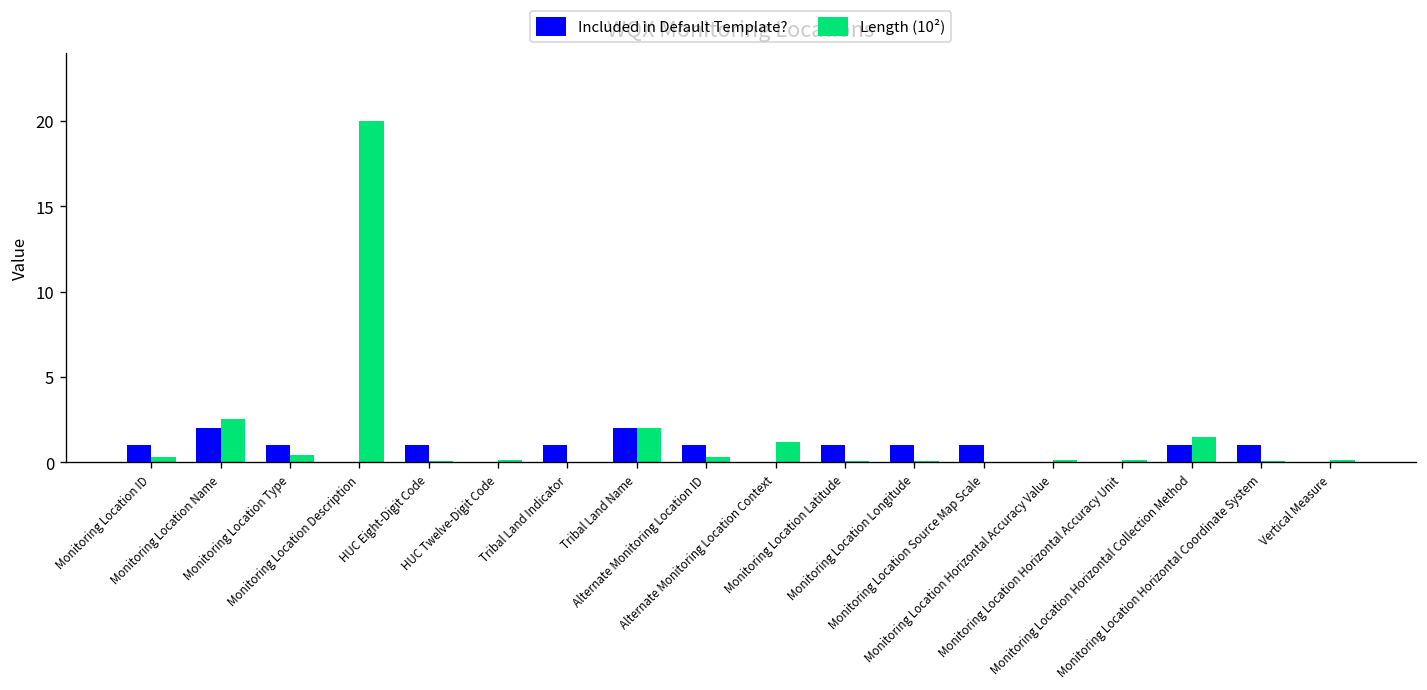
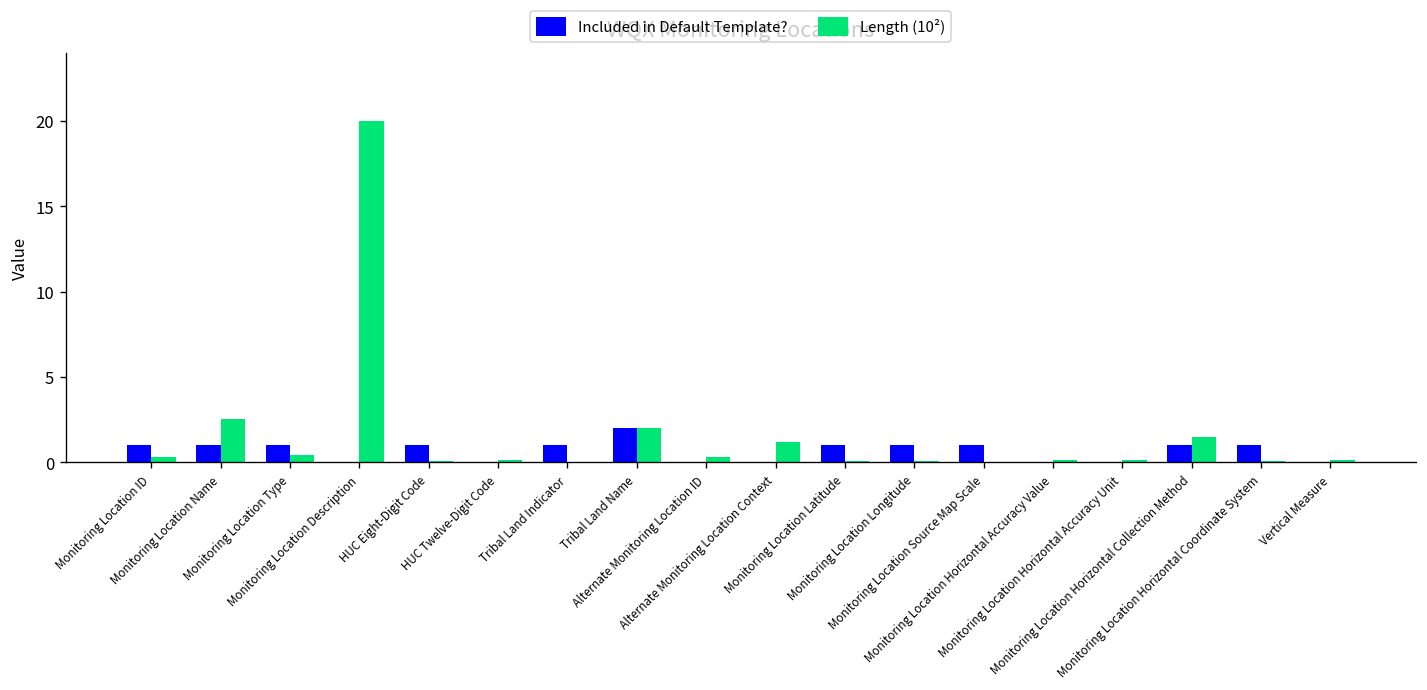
Included in Default Template?, Monitoring Location Name: 2 -> 1
Included in Default Template?, Alternate Monitoring Location ID: 1 -> 0
